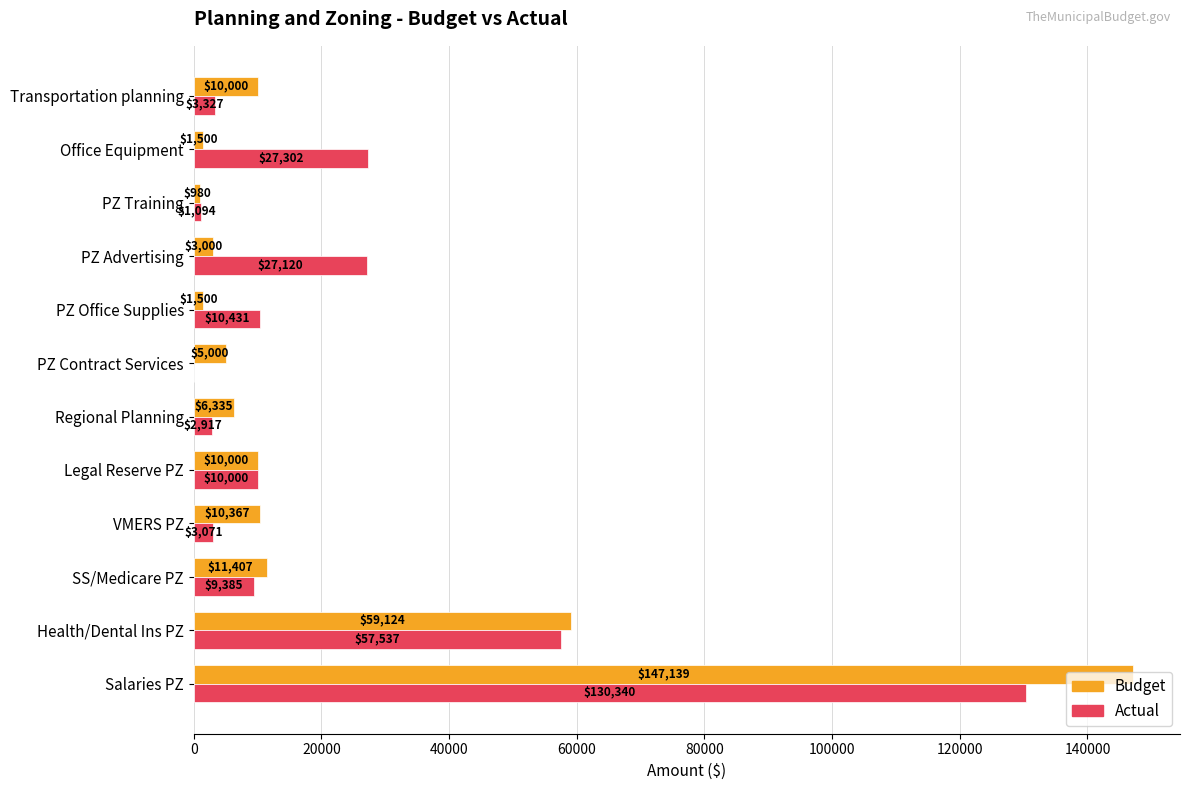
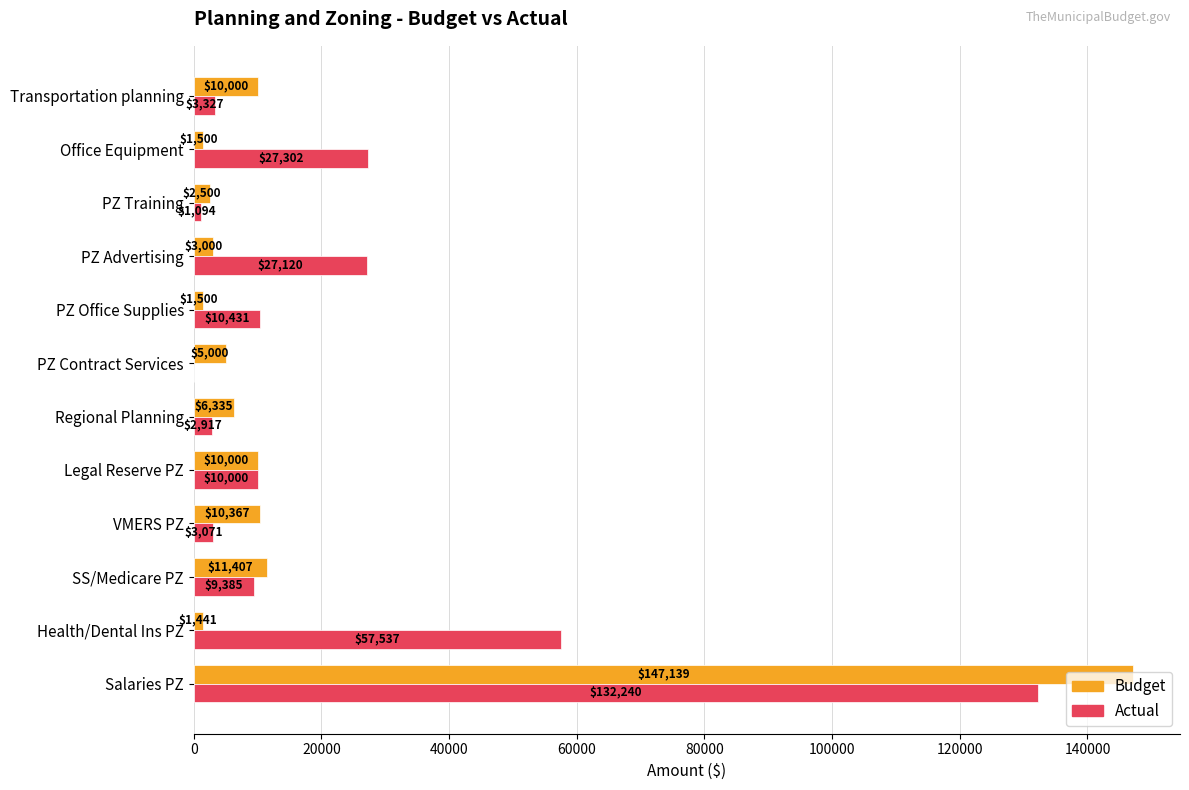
Budget, PZ Training: $980 -> $2,500
Budget, Health/Dental Ins PZ: $59,124 -> $1,441
Actual, Salaries PZ: $130,340 -> $132,240
